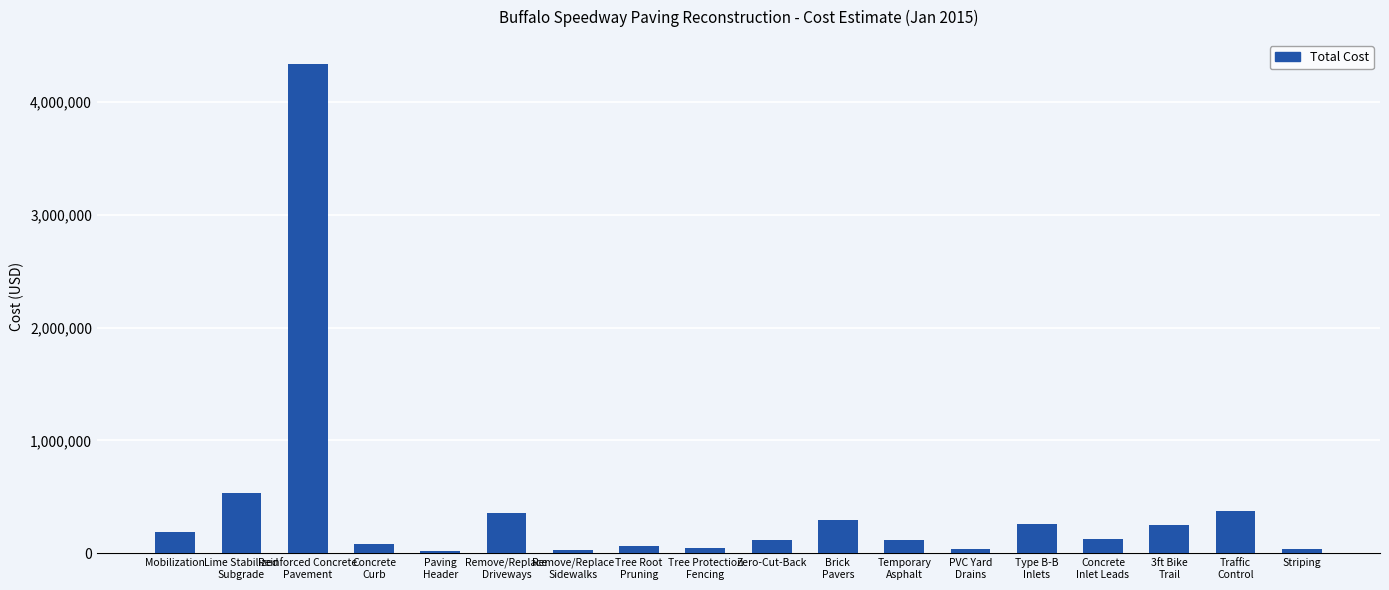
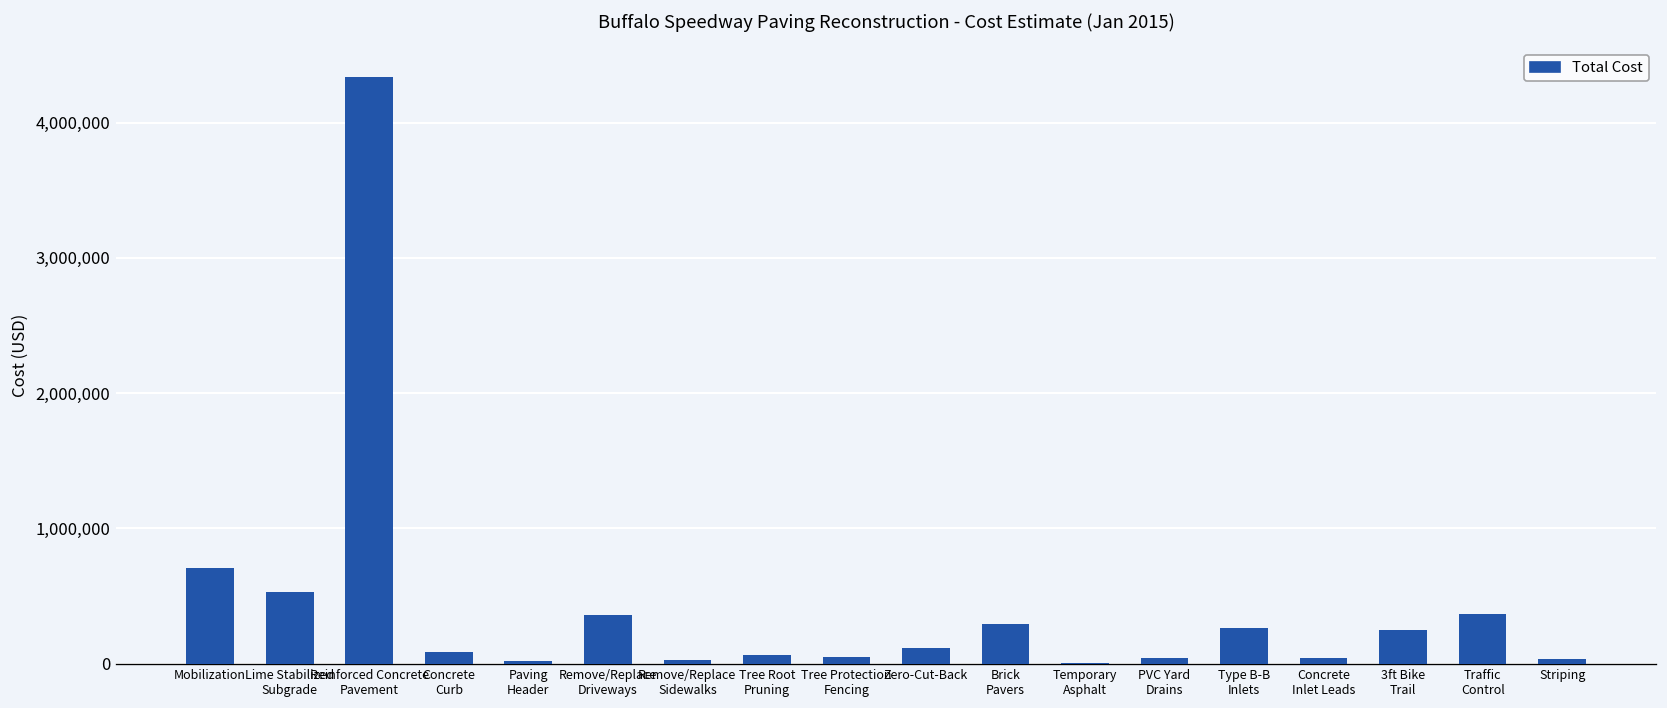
Mobilization: 190,000 -> 700,000
Temporary Asphalt: 120,000 -> 0
Concrete Inlet Leads: 130,000 -> 40,000
